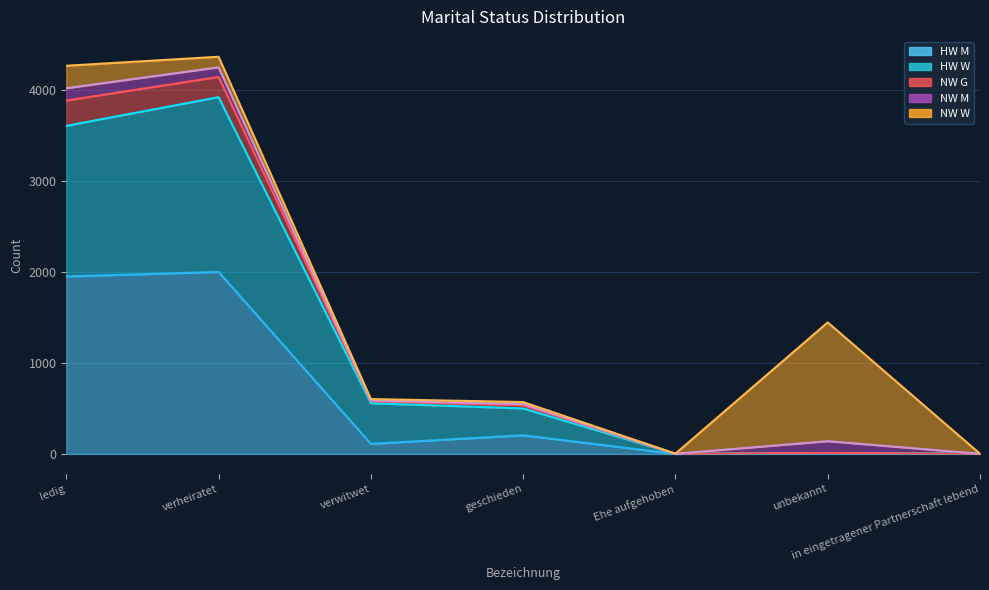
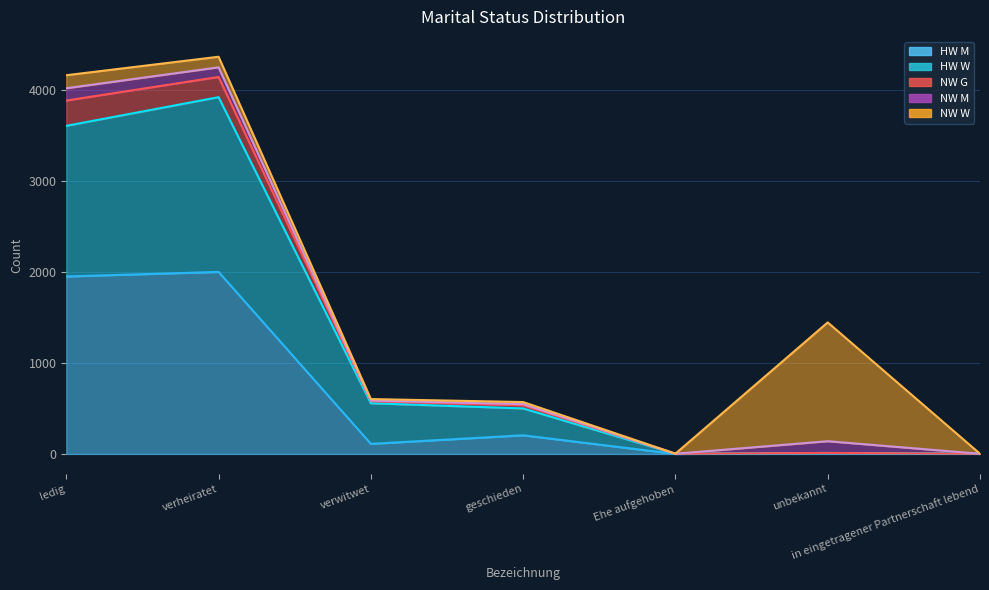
NW W, ledig: 200 -> 100
